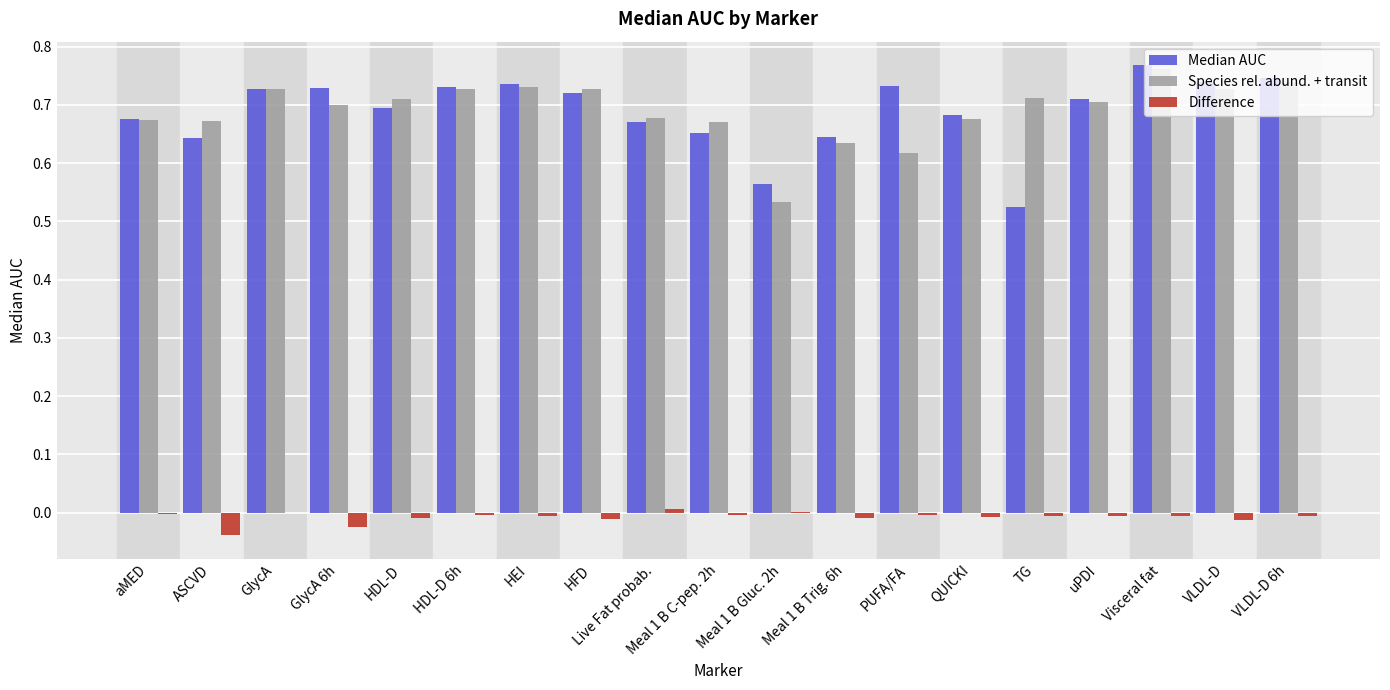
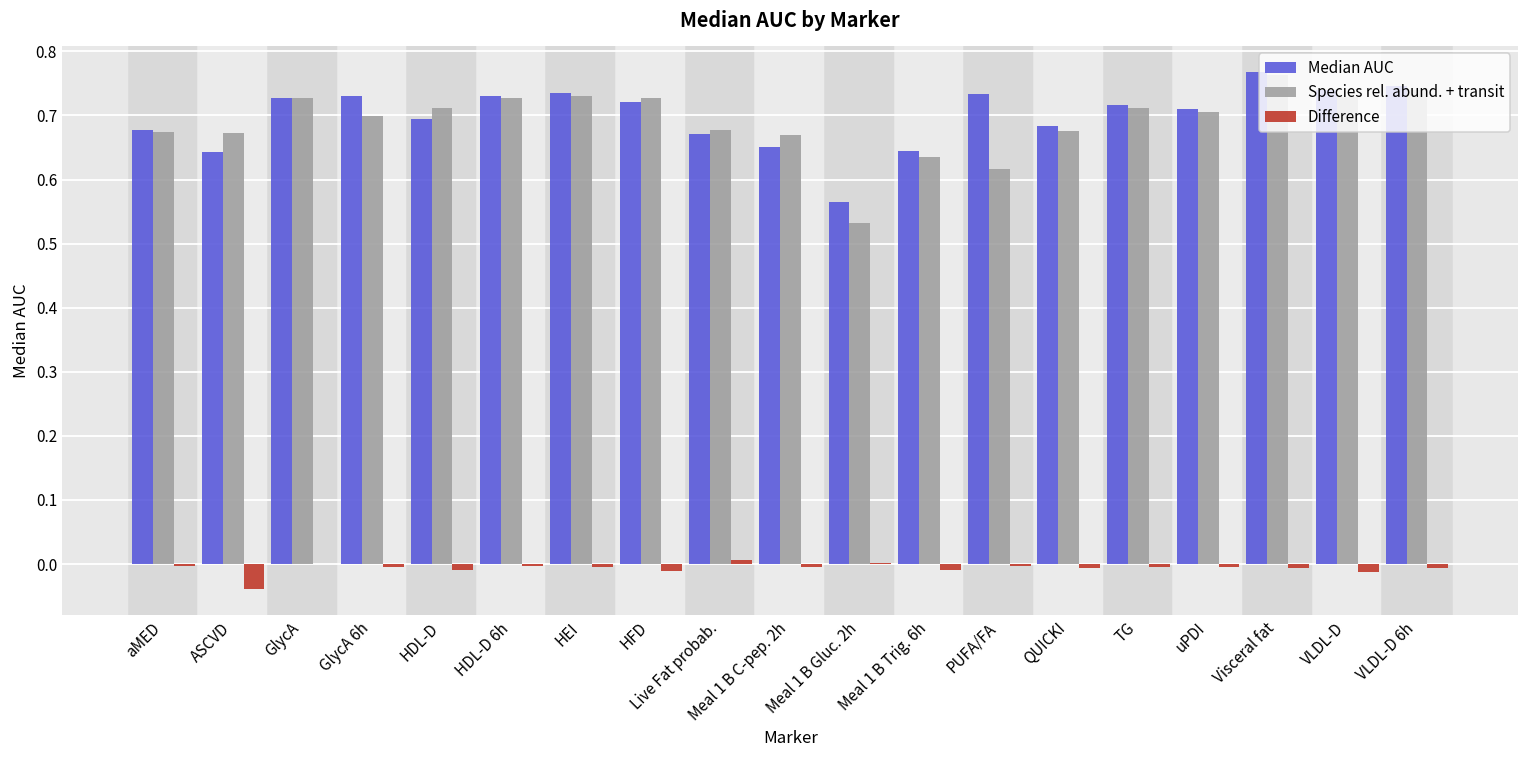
Difference, GlycA 6h: -0.03 -> 0.00
Median AUC, TG: 0.53 -> 0.72
